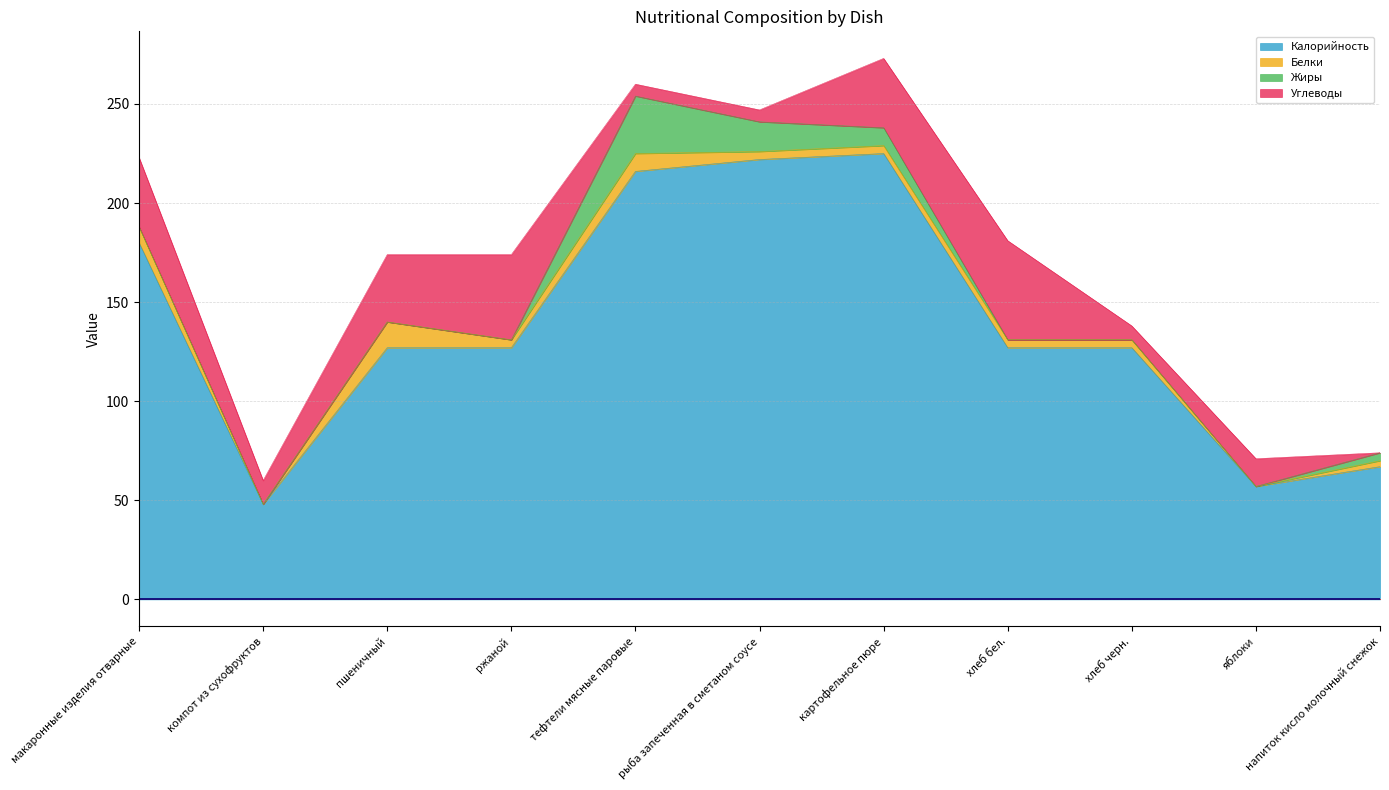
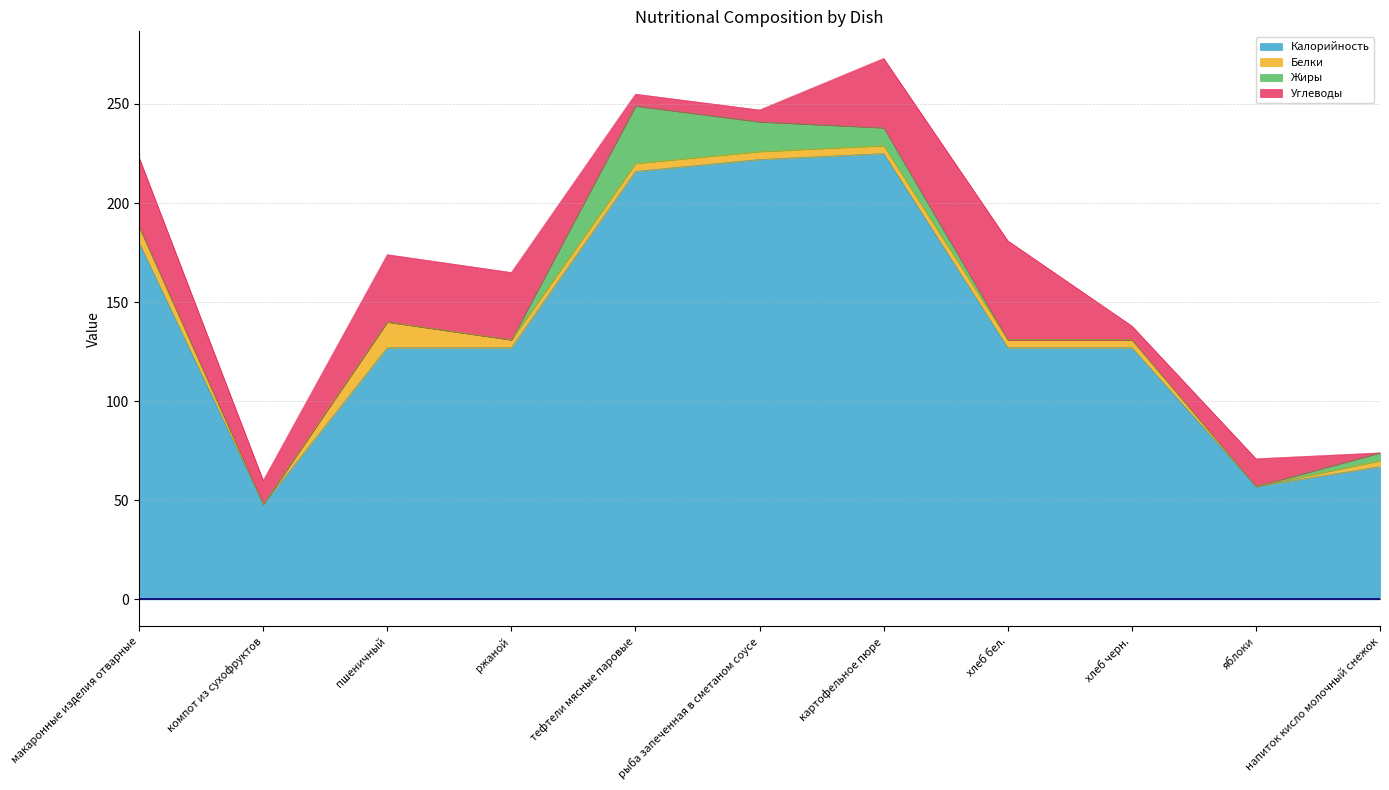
Углеводы, ржаной: 43 -> 34
Белки, тефтели мясные паровые: 9 -> 4
